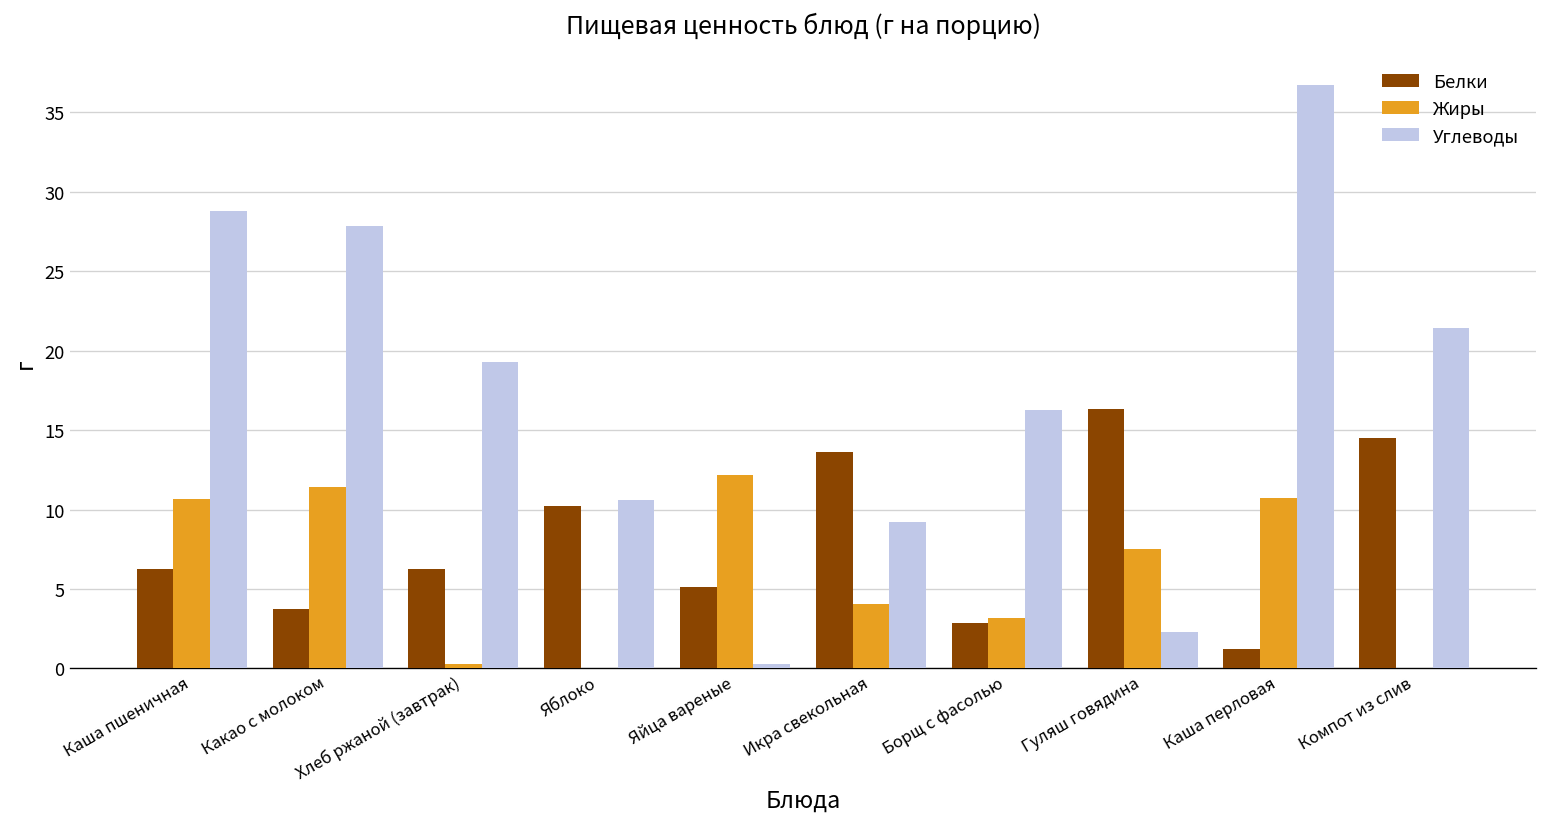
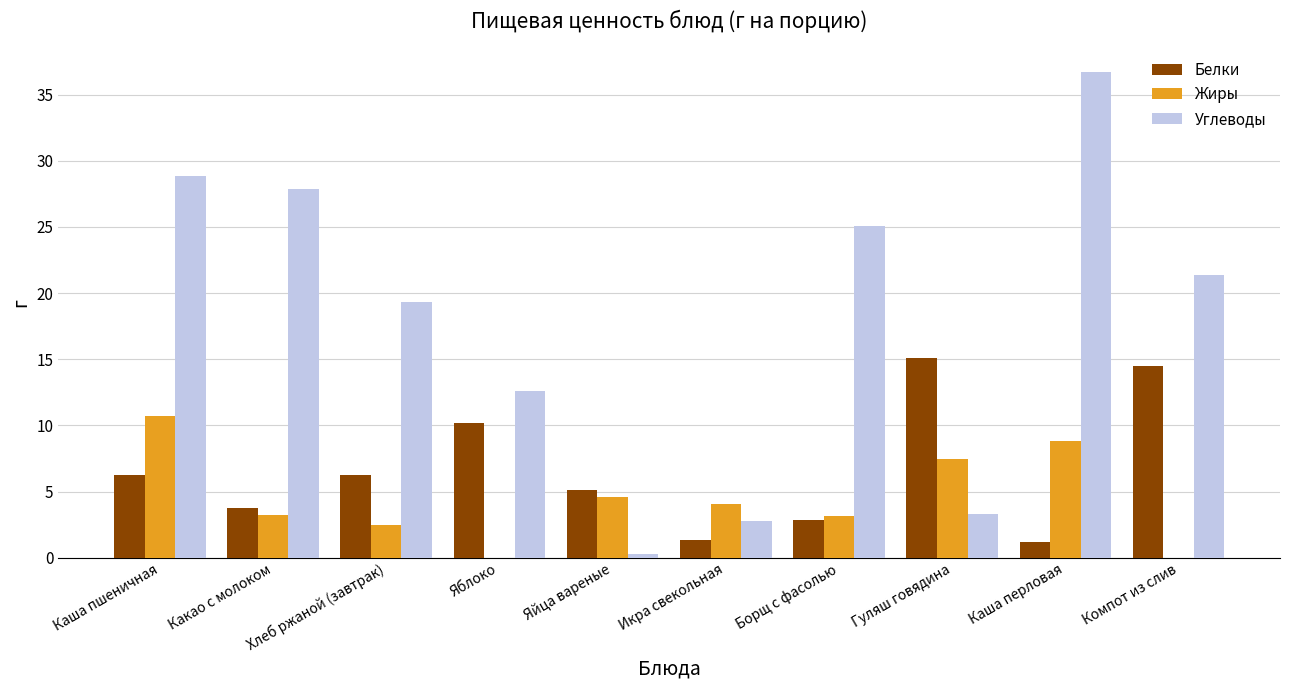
Жиры, Какао с молоком: 11.4 -> 3.2
Жиры, Хлеб ржаной (завтрак): 0.3 -> 2.5
Углеводы, Яблоко: 10.6 -> 12.6
Жиры, Яйца вареные: 12.2 -> 4.6
Белки, Икра свекольная: 13.6 -> 1.4
Углеводы, Икра свекольная: 9.2 -> 2.8
Углеводы, Борщ с фасолью: 16.3 -> 25.1
Белки, Гуляш говядина: 16.3 -> 15.1
Углеводы, Гуляш говядина: 2.3 -> 3.3
Жиры, Каша перловая: 10.7 -> 8.8
